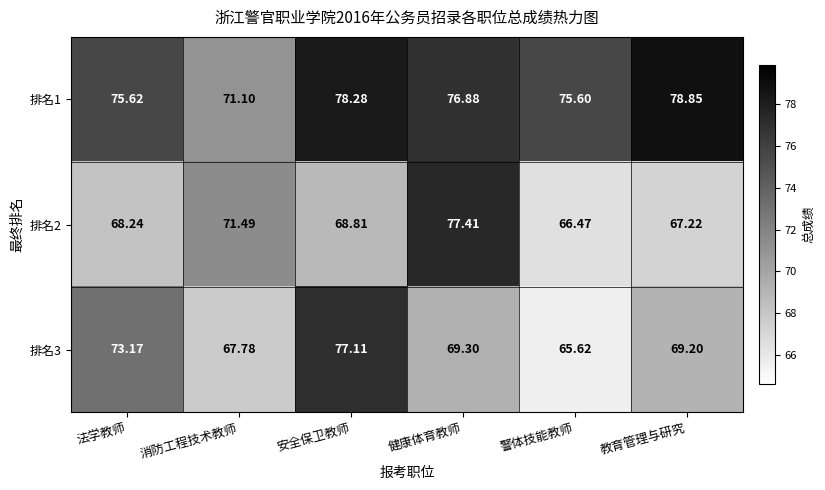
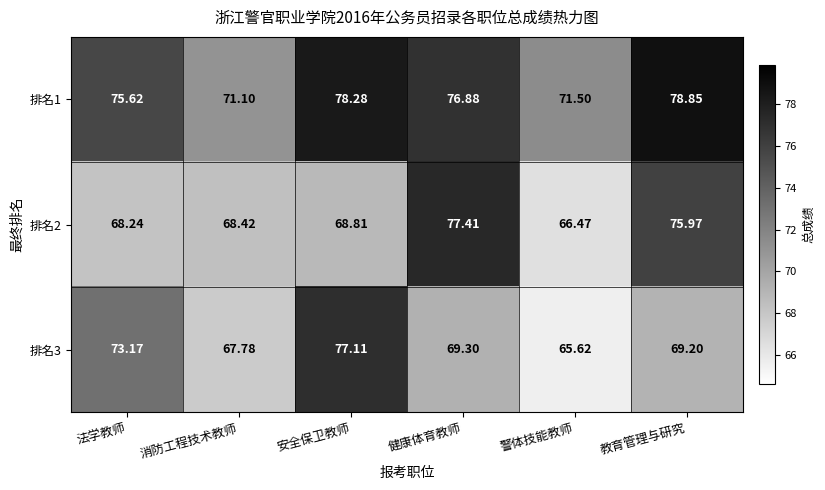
排名1, 警体技能教师: 75.60 -> 71.50
排名2, 消防工程技术教师: 71.49 -> 68.42
排名2, 教育管理与研究: 67.22 -> 75.97
